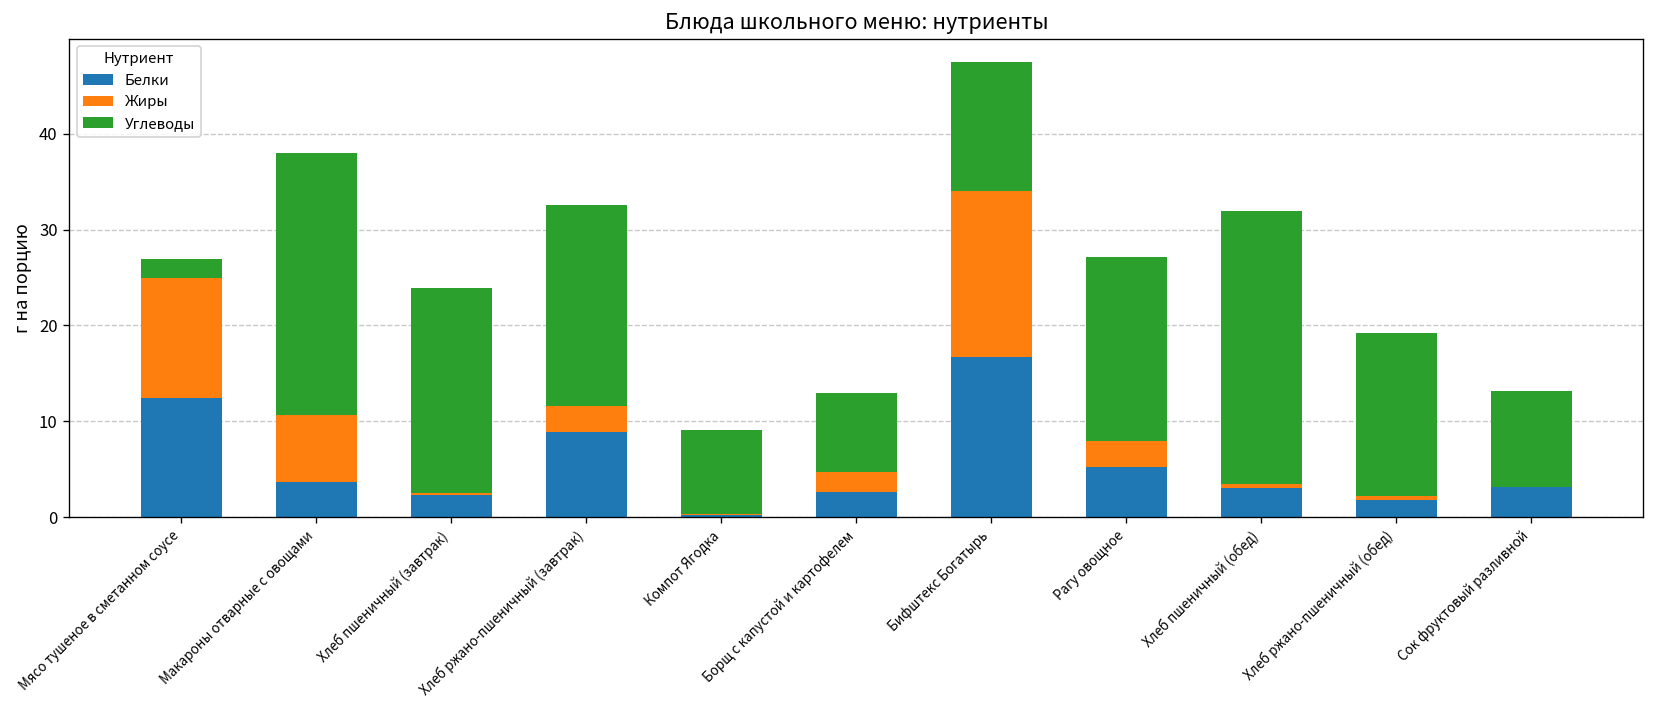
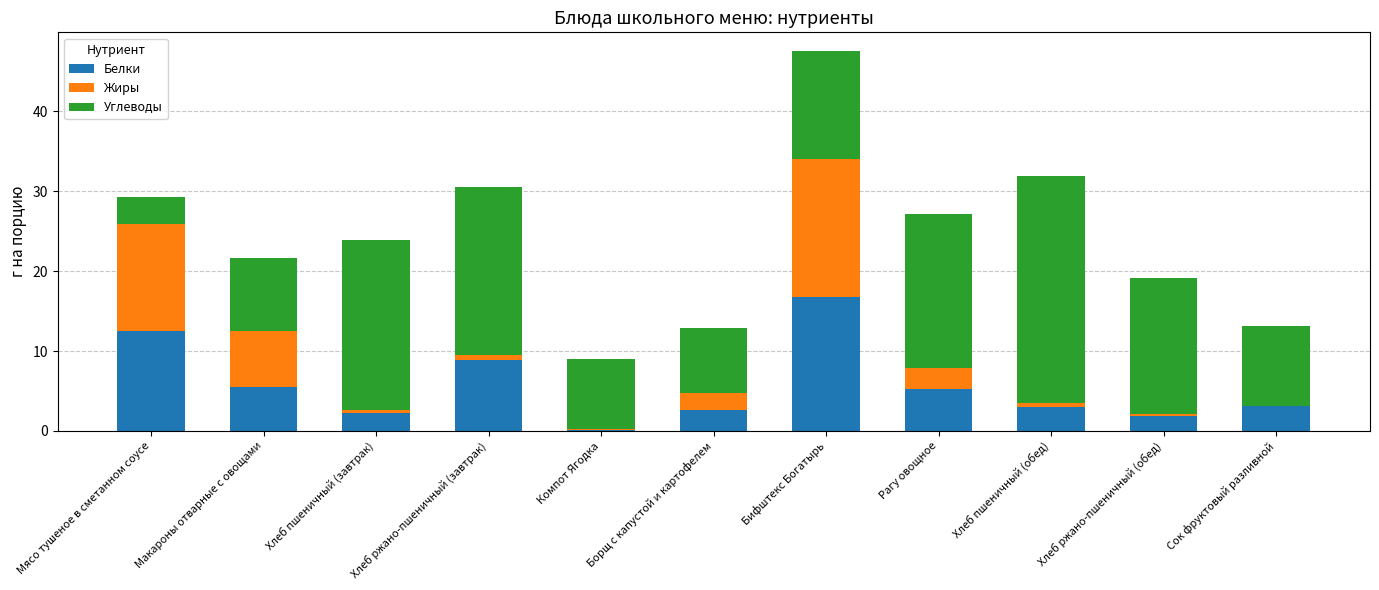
Жиры, Мясо тушеное в сметанном соусе: 12 -> 13
Углеводы, Мясо тушеное в сметанном соусе: 2 -> 3
Белки, Макароны отварные с овощами: 4 -> 6
Углеводы, Макароны отварные с овощами: 27 -> 9
Жиры, Хлеб ржано-пшеничный (завтрак): 3 -> 1
